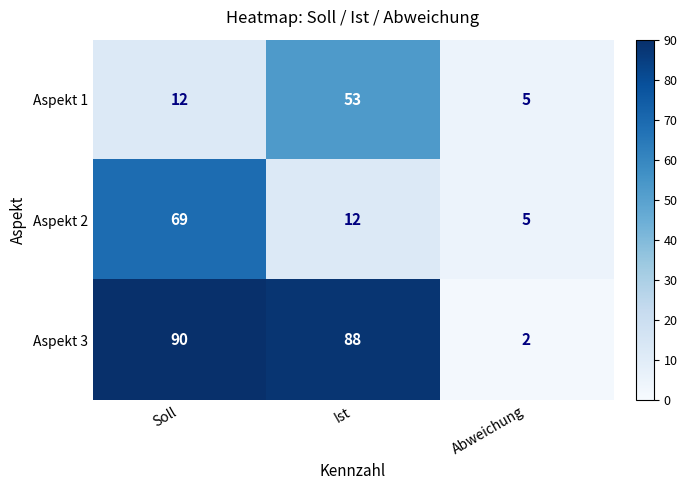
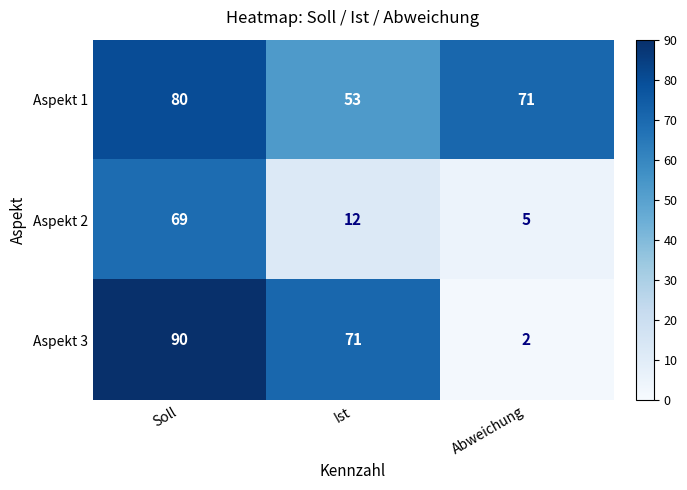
Aspekt 1, Soll: 12 -> 80
Aspekt 1, Abweichung: 5 -> 71
Aspekt 3, Ist: 88 -> 71
